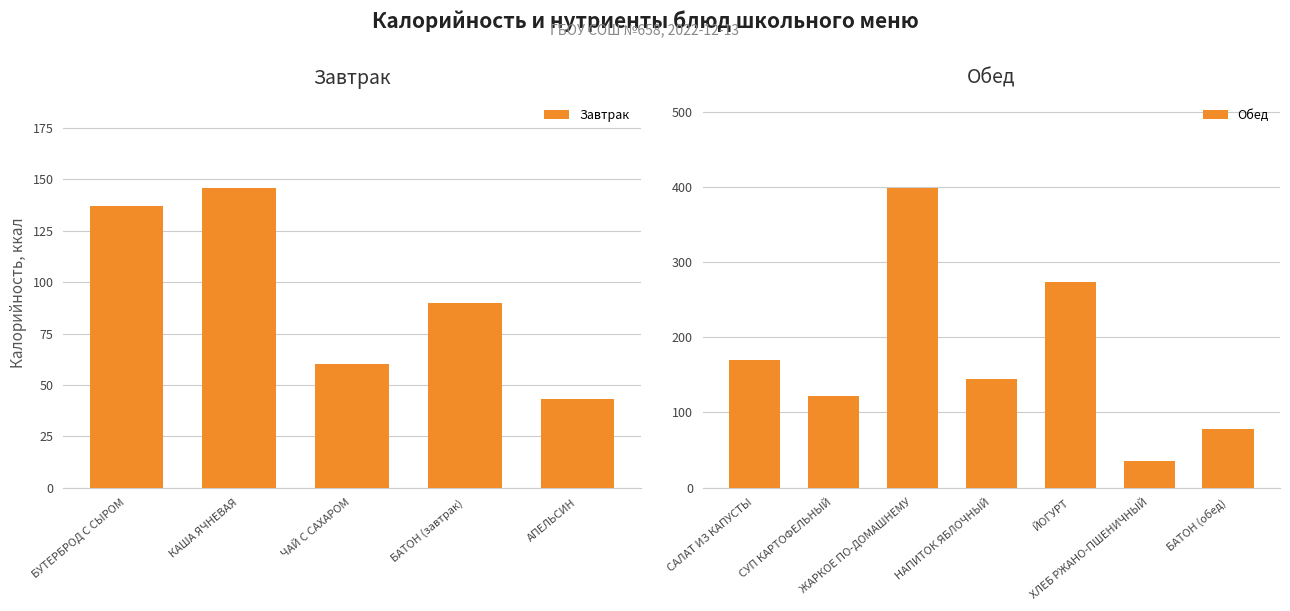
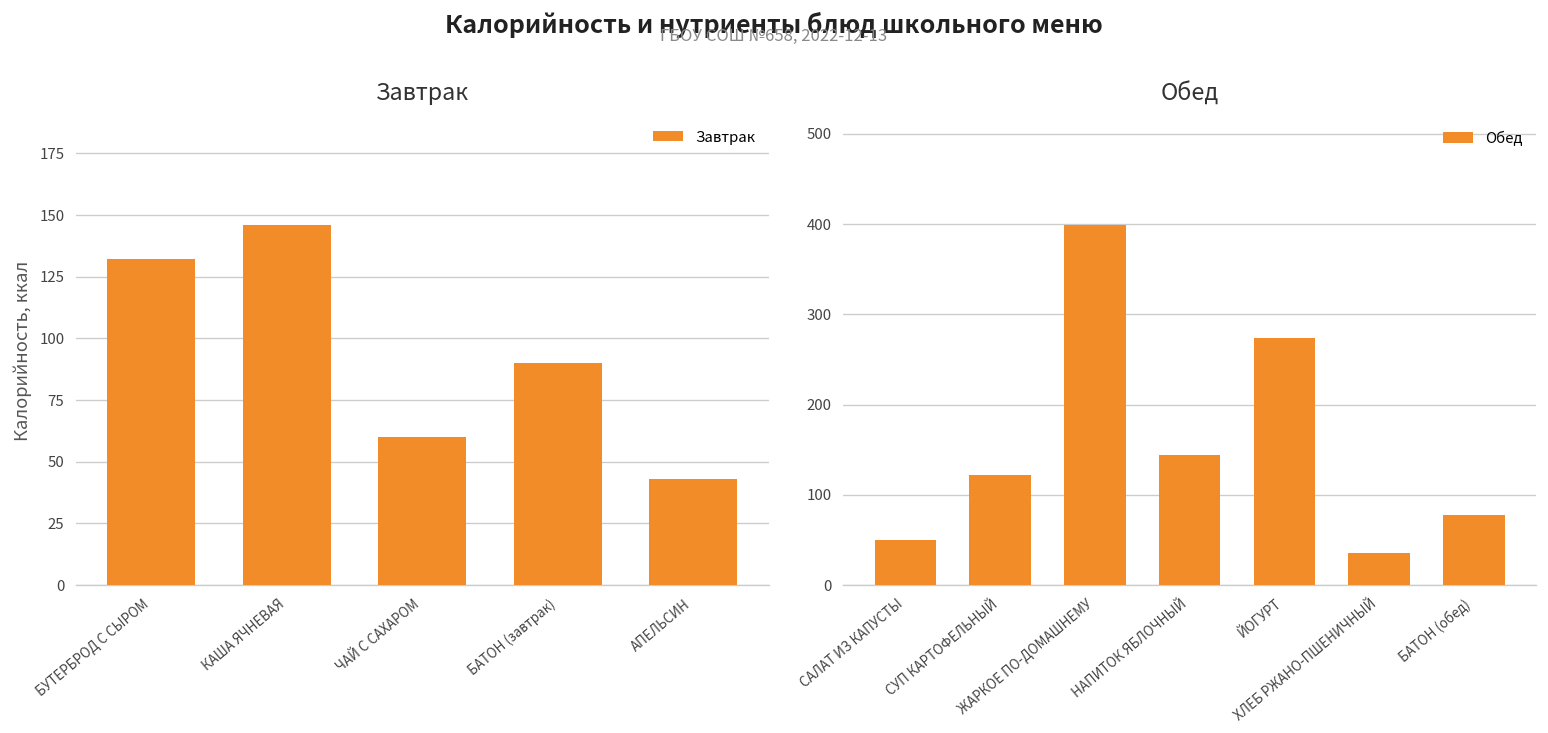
Завтрак, БУТЕРБРОД С СЫРОМ: 137 -> 132
Обед, САЛАТ ИЗ КАПУСТЫ: 170 -> 50
